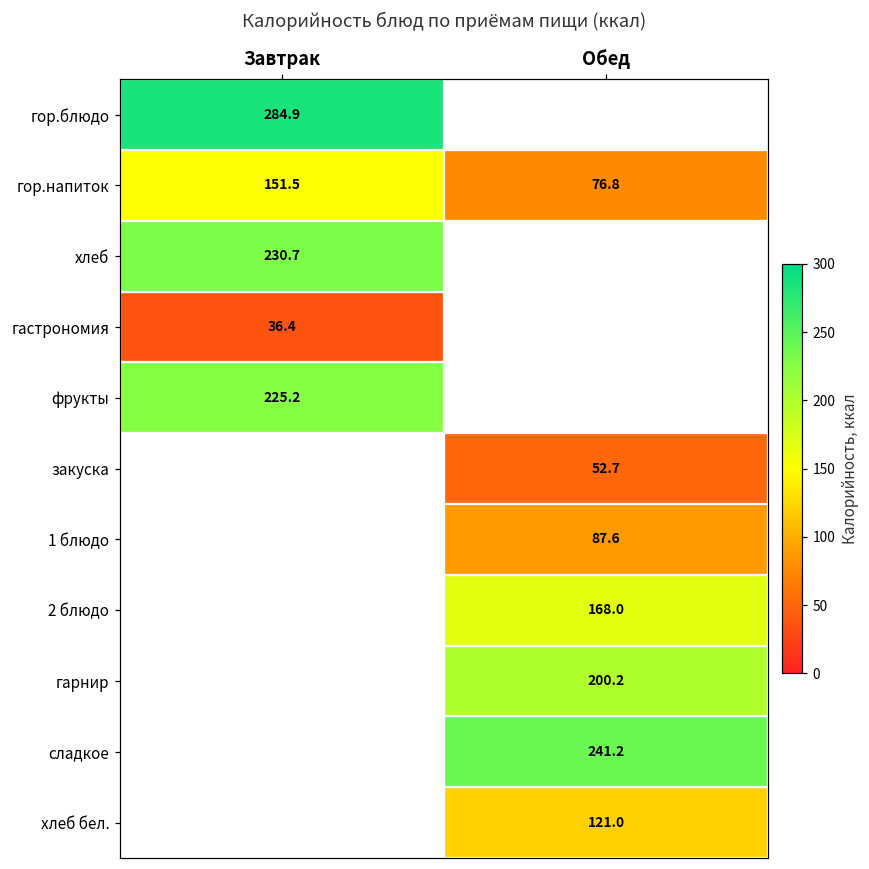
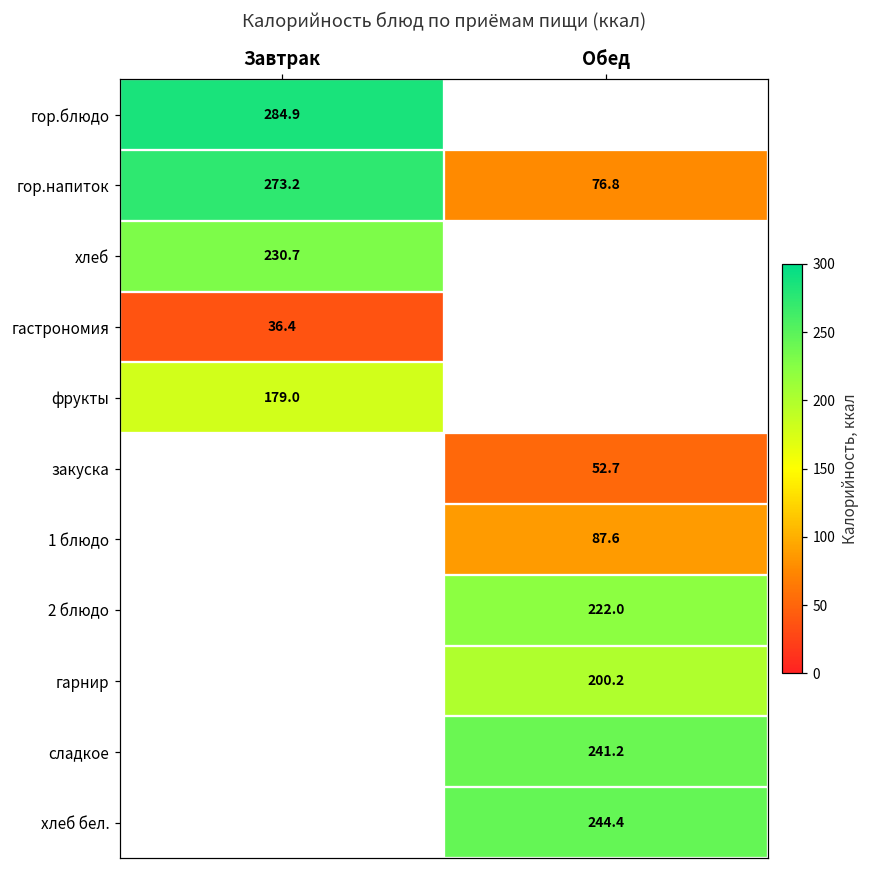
гор.напиток, Завтрак: 151.5 -> 273.2
фрукты, Завтрак: 225.2 -> 179.0
2 блюдо, Обед: 168.0 -> 222.0
хлеб бел., Обед: 121.0 -> 244.4
